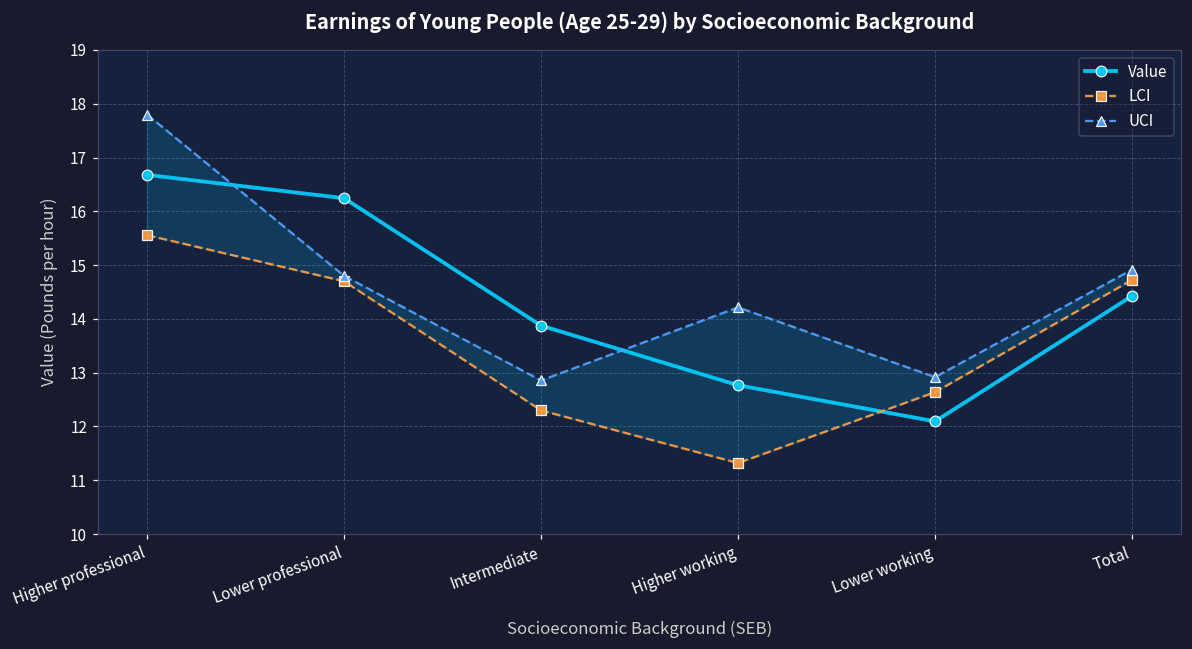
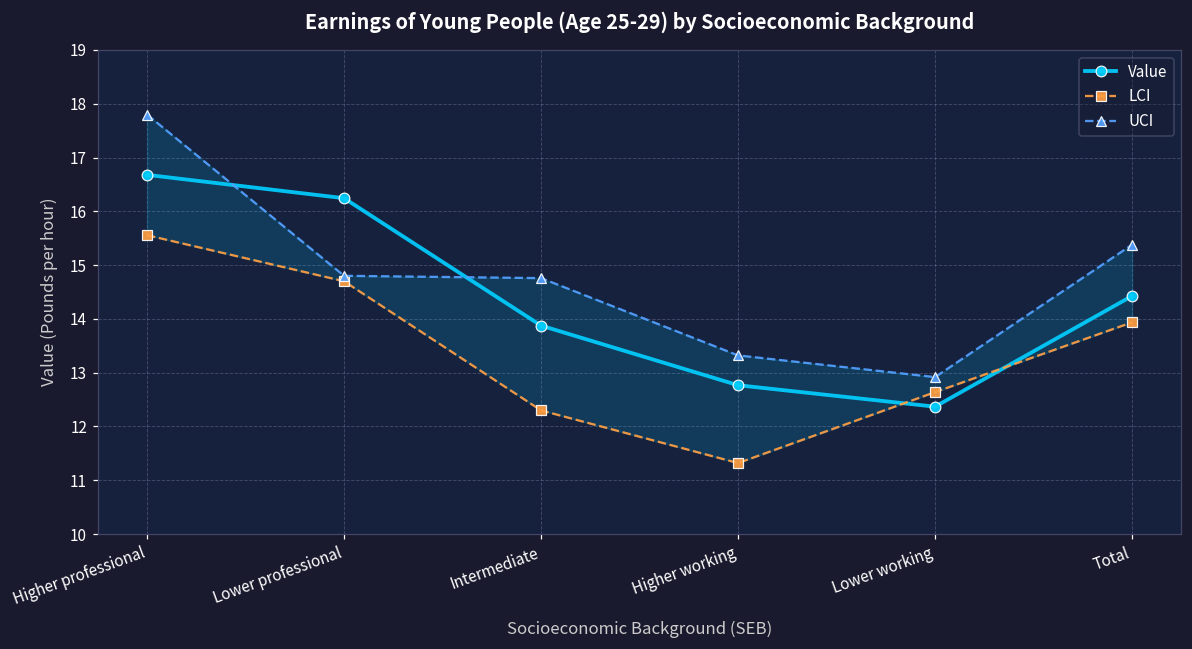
UCI, Intermediate: 12.9 -> 14.8
UCI, Higher working: 14.2 -> 13.3
Value, Lower working: 12.1 -> 12.4
LCI, Total: 14.7 -> 13.9
UCI, Total: 14.9 -> 15.4
